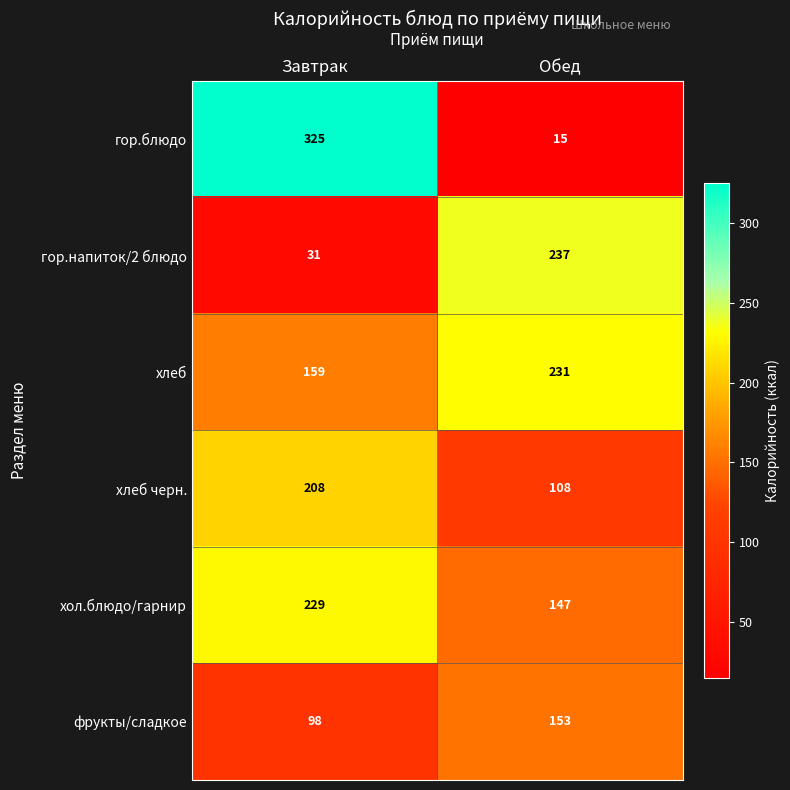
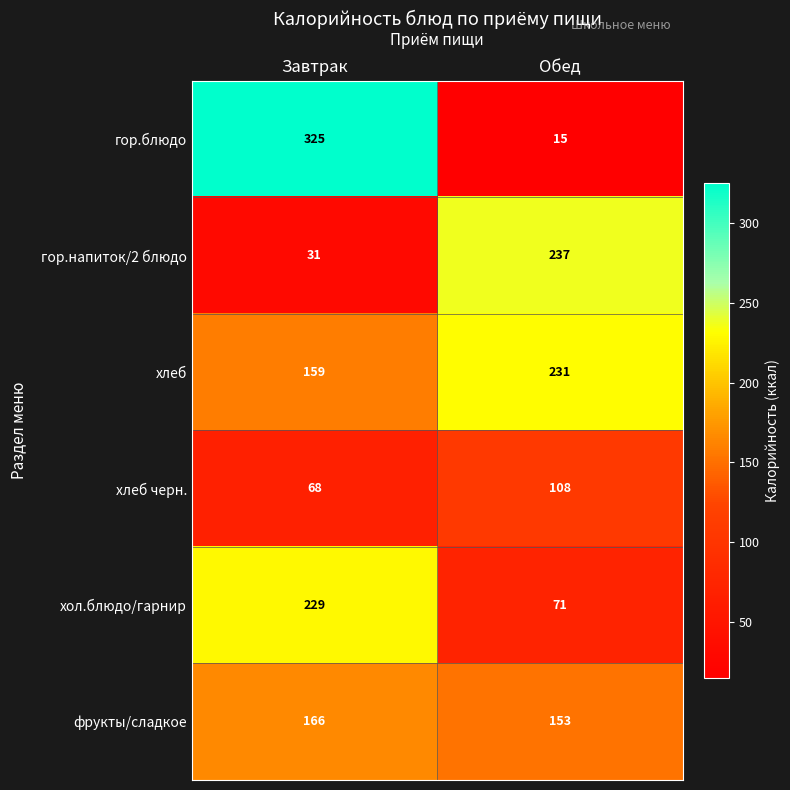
хлеб черн., Завтрак: 208 -> 68
хол.блюдо/гарнир, Обед: 147 -> 71
фрукты/сладкое, Завтрак: 98 -> 166
